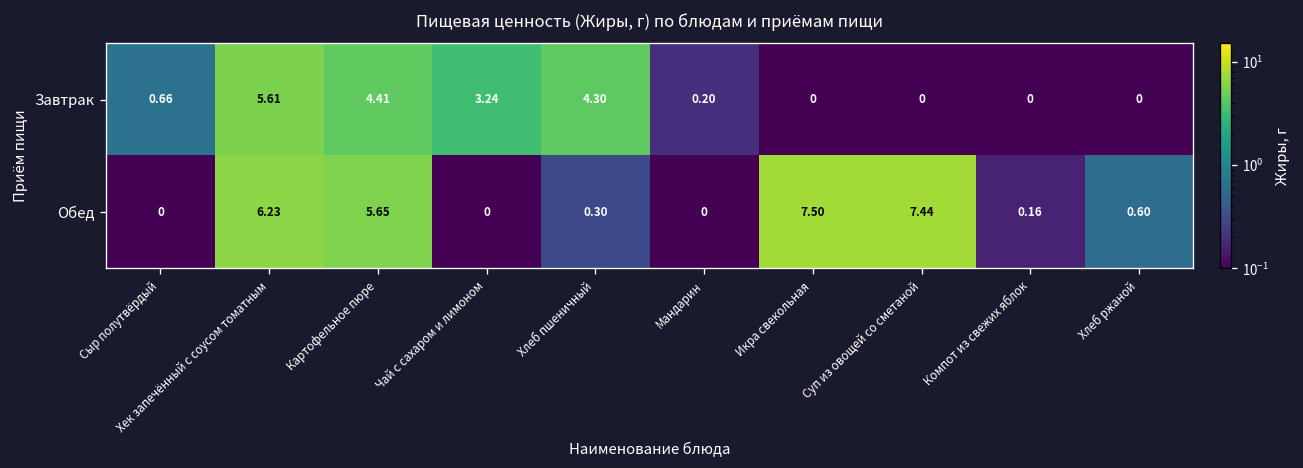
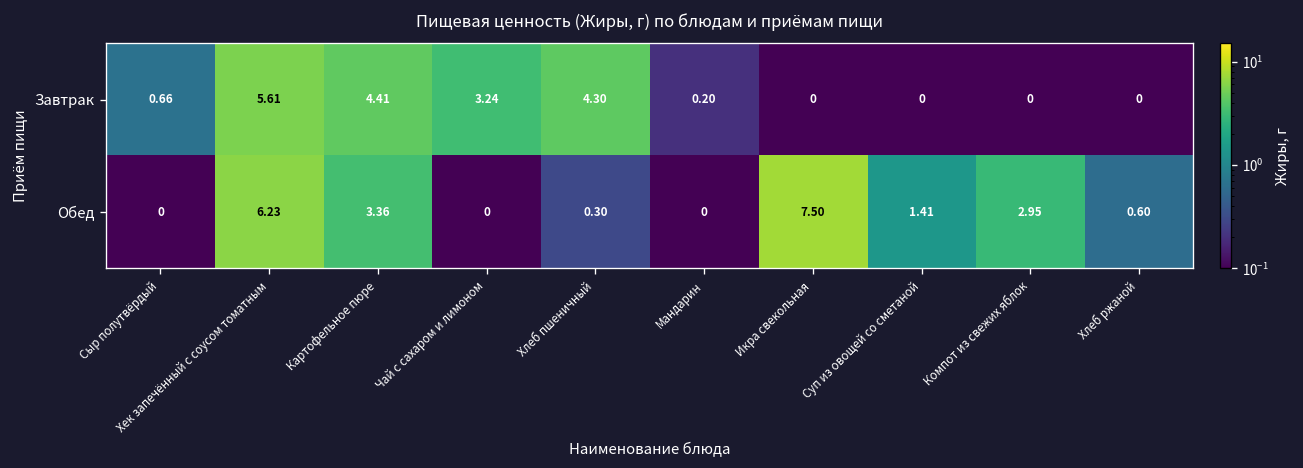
Обед, Картофельное пюре: 5.65 -> 3.36
Обед, Суп из овощей со сметаной: 7.44 -> 1.41
Обед, Компот из свежих яблок: 0.16 -> 2.95
